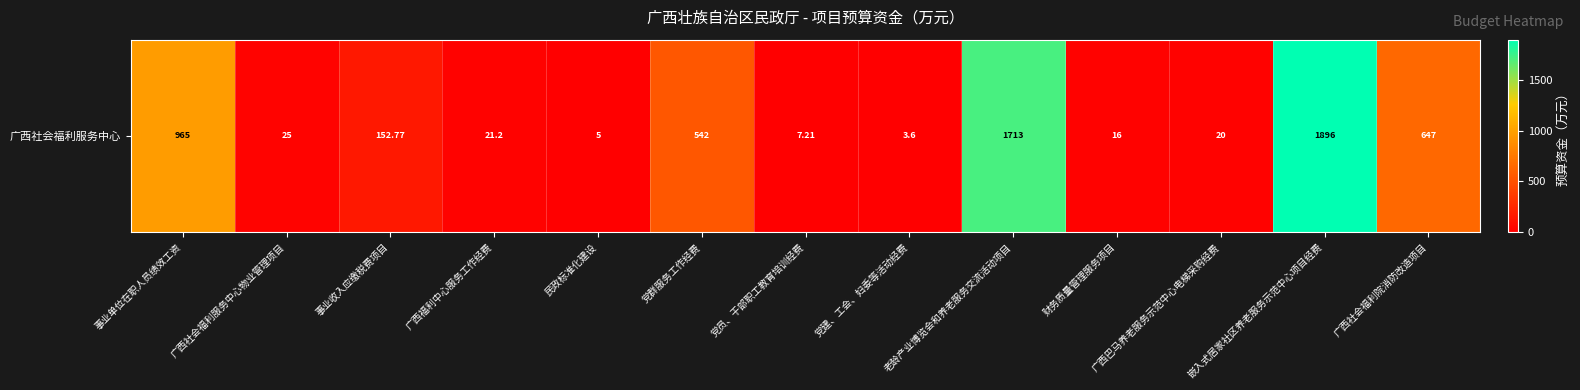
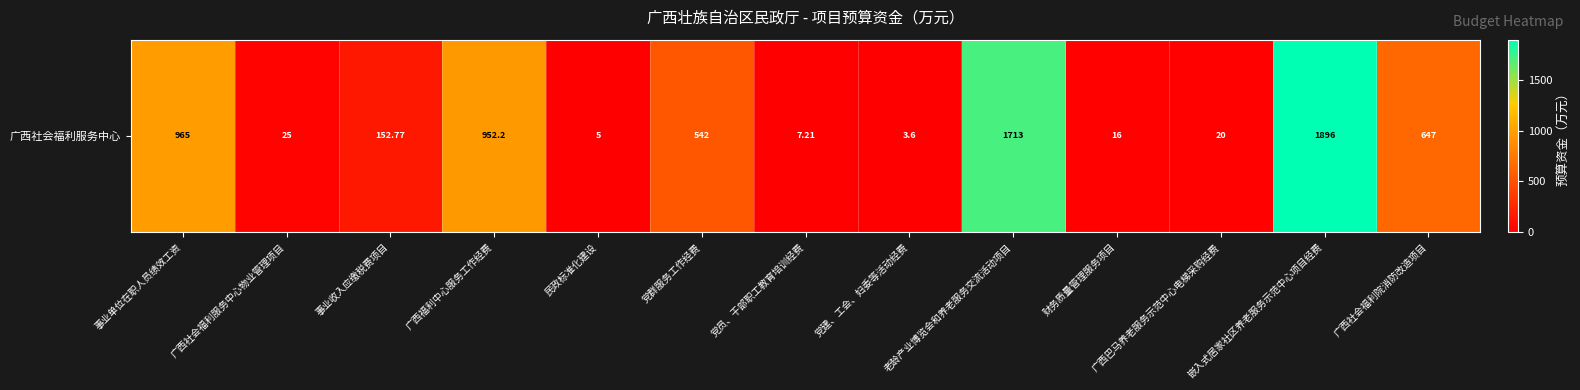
广西社会福利服务中心, 广西福利中心服务工作经费: 21.2 -> 952.2
